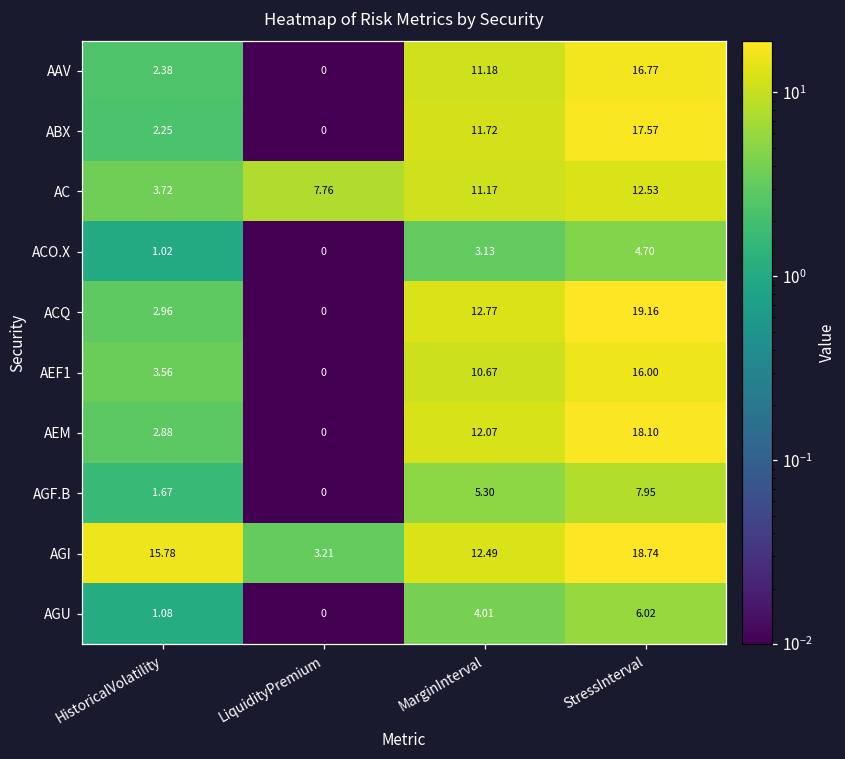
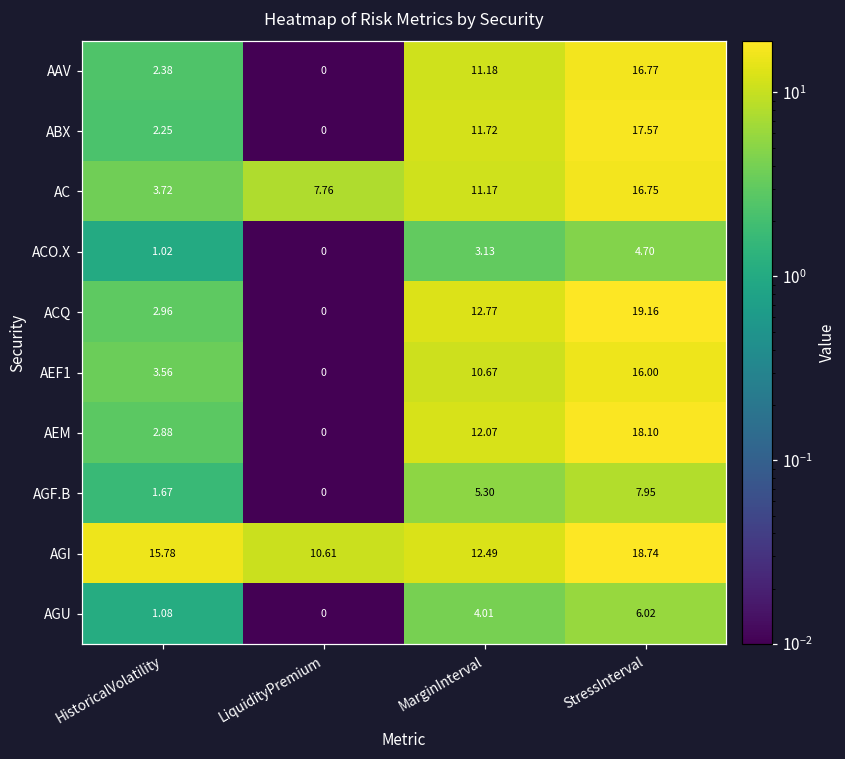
AC, StressInterval: 12.53 -> 16.75
AGI, LiquidityPremium: 3.21 -> 10.61
